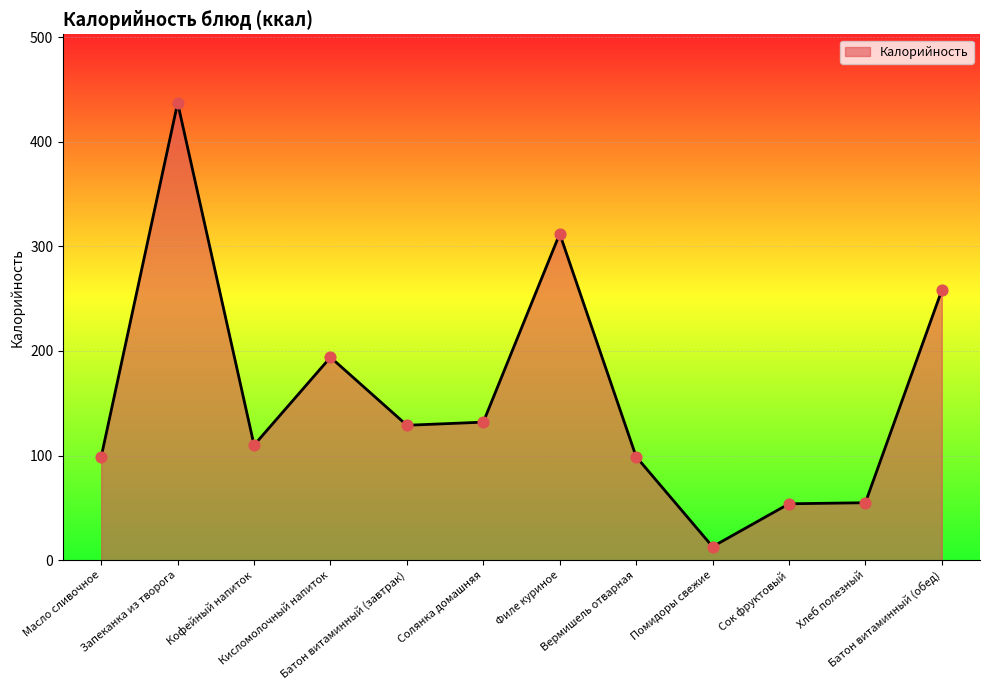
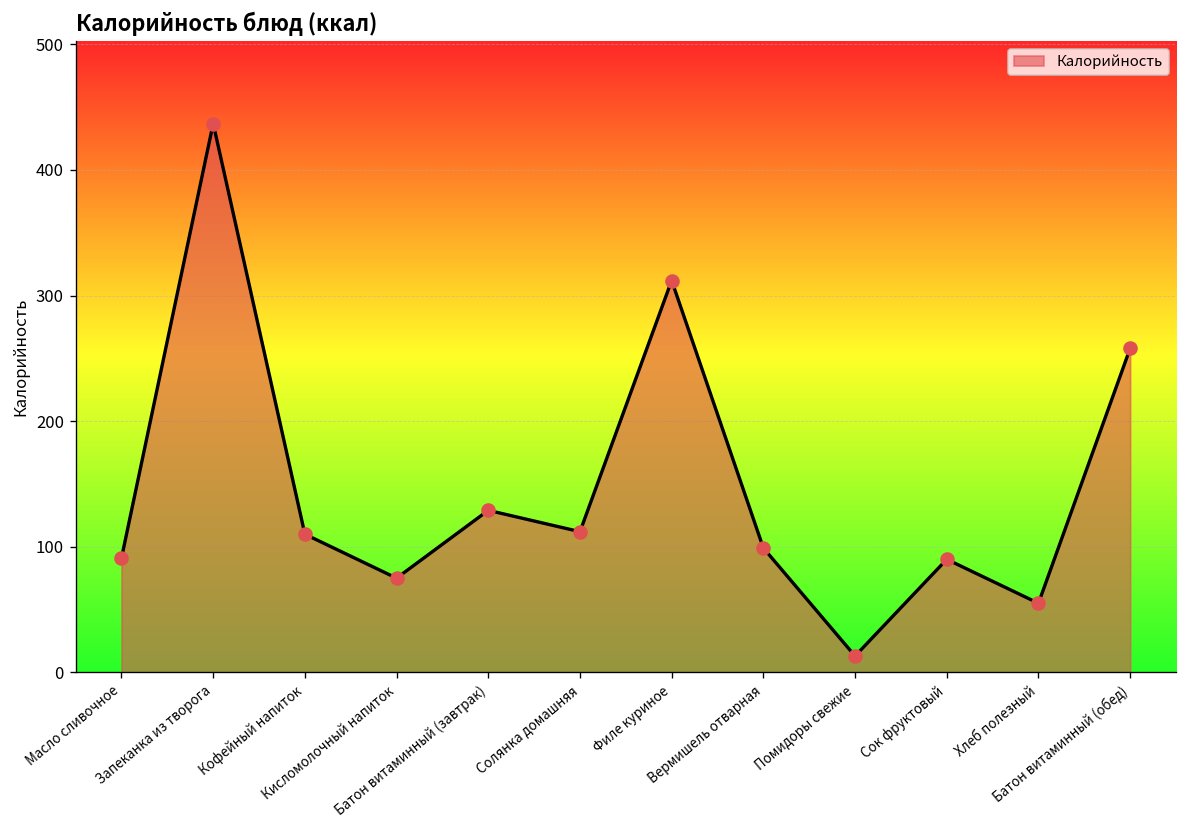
Масло сливочное: 99 -> 91
Кисломолочный напиток: 194 -> 75
Солянка домашняя: 132 -> 112
Сок фруктовый: 54 -> 90
